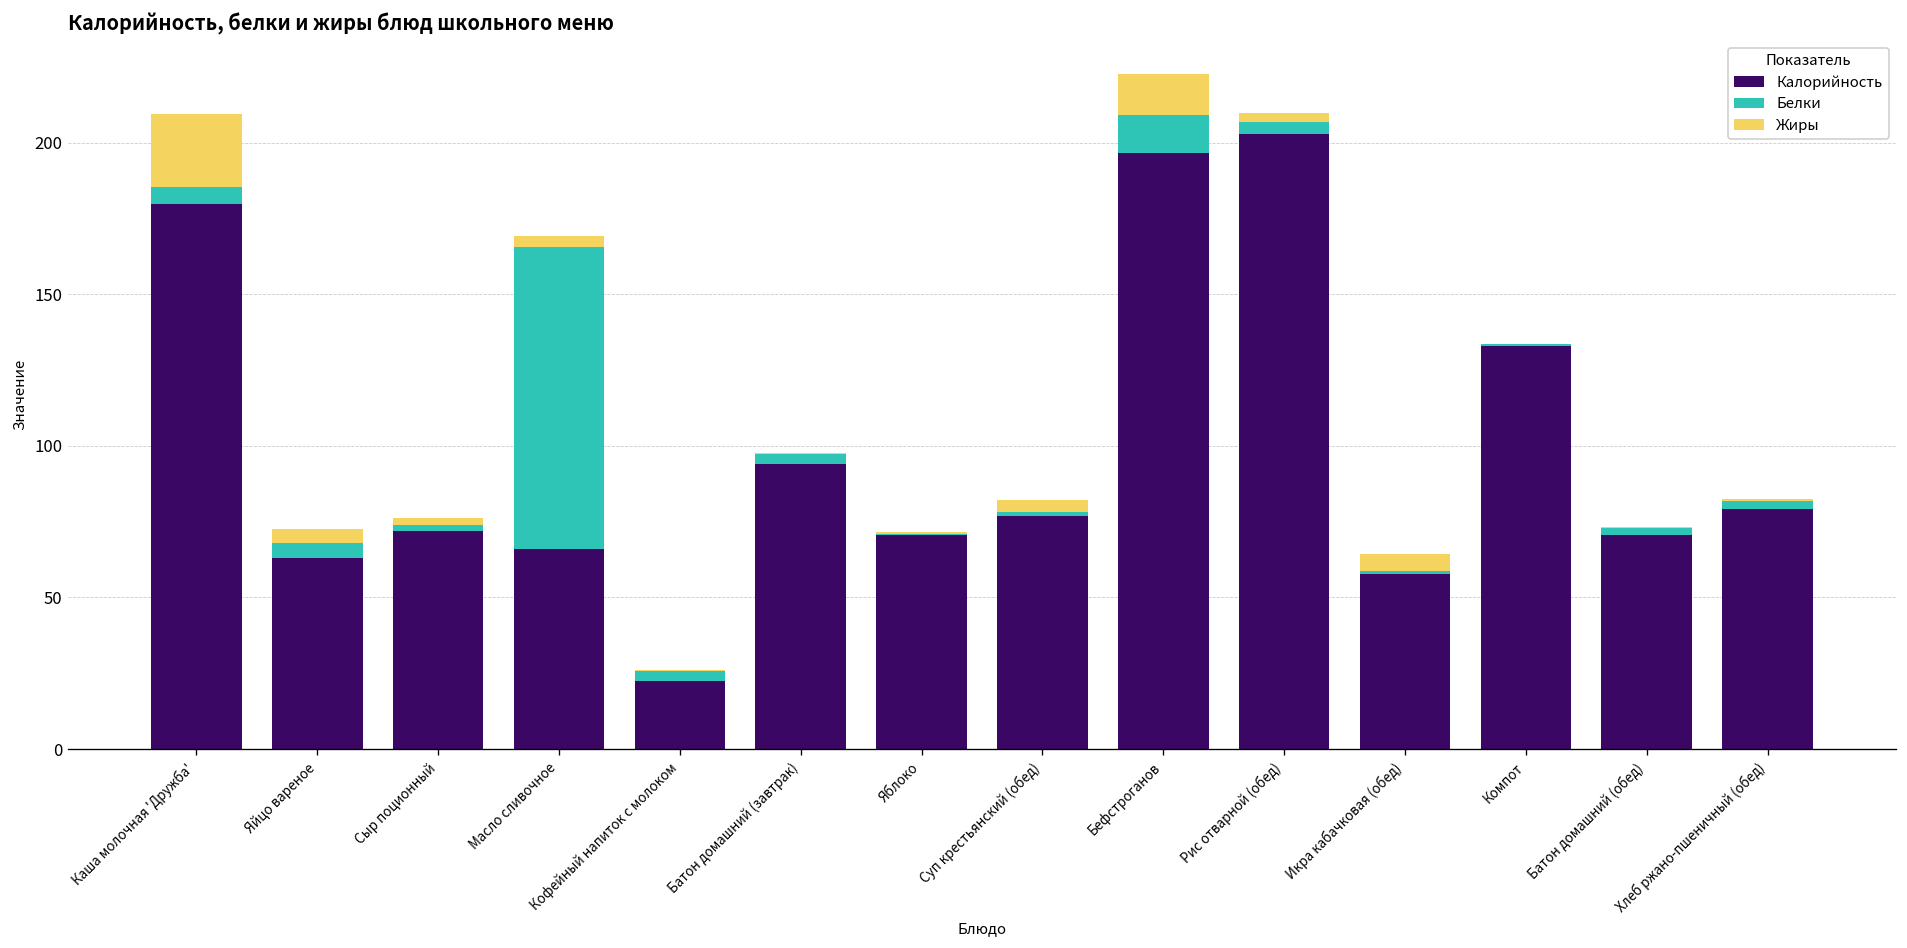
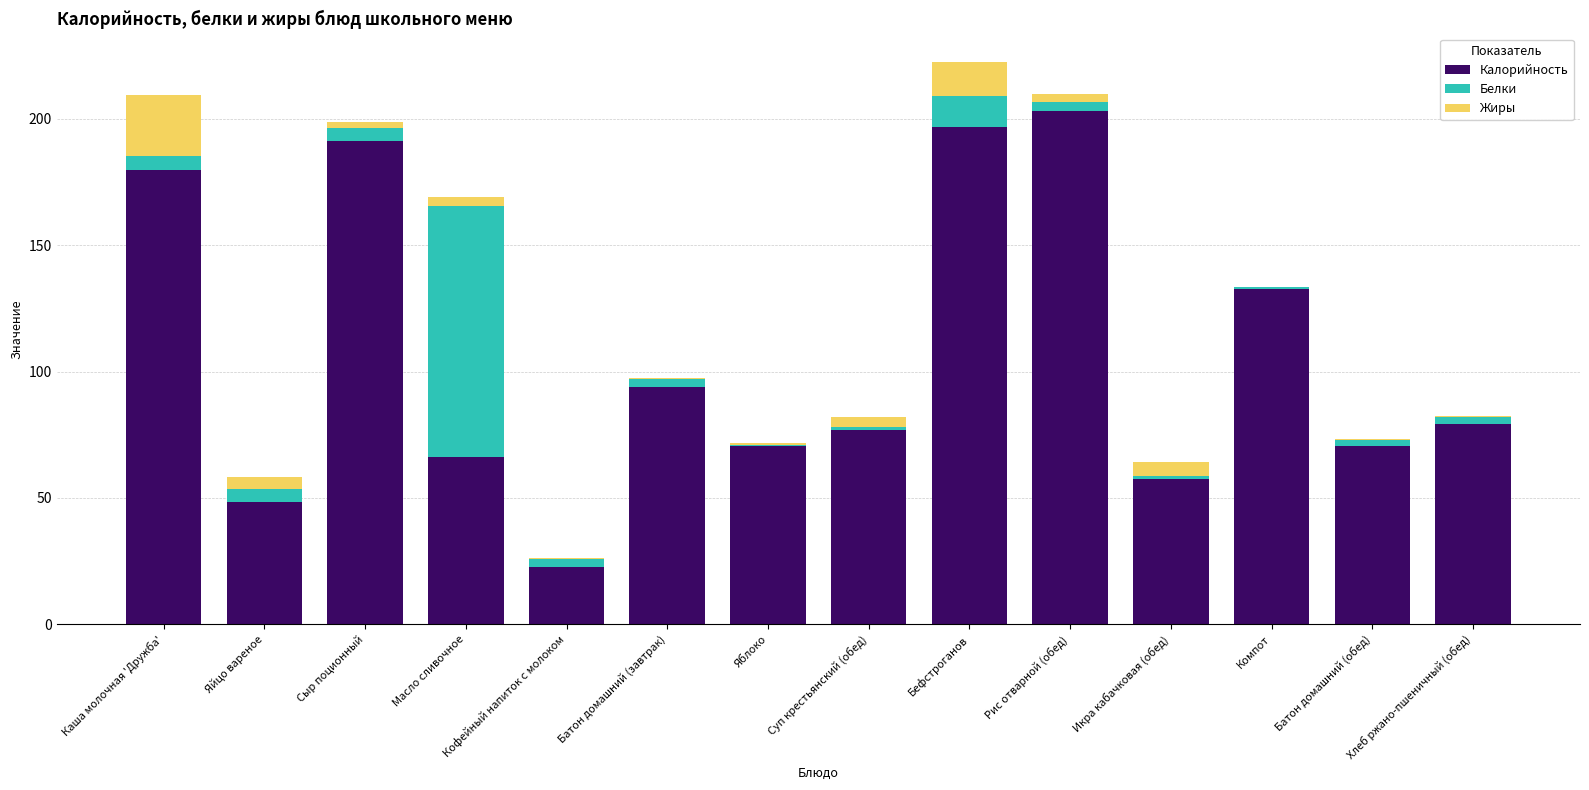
Калорийность, Яйцо вареное: 63 -> 49
Калорийность, Сыр поционный: 72 -> 191
Белки, Сыр поционный: 2 -> 5
